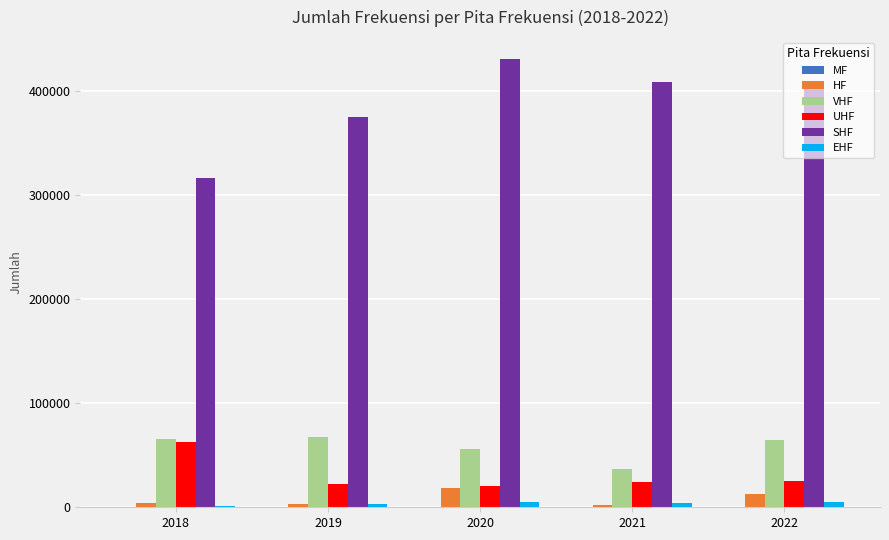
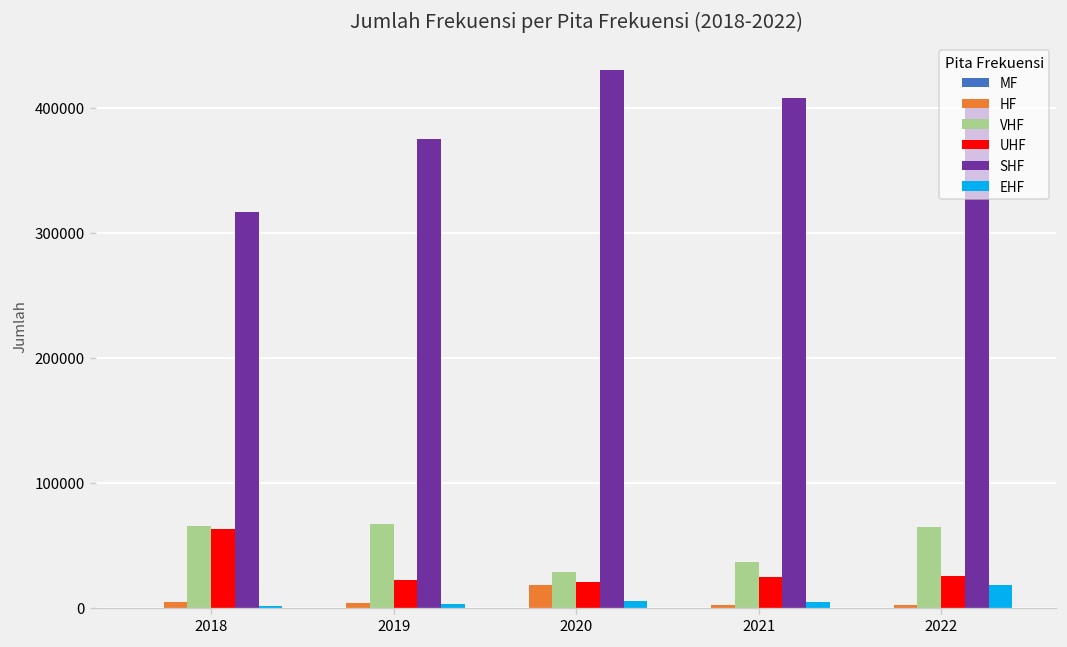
VHF, 2020: 56000 -> 29000
HF, 2022: 13000 -> 2000
EHF, 2022: 5000 -> 18000
